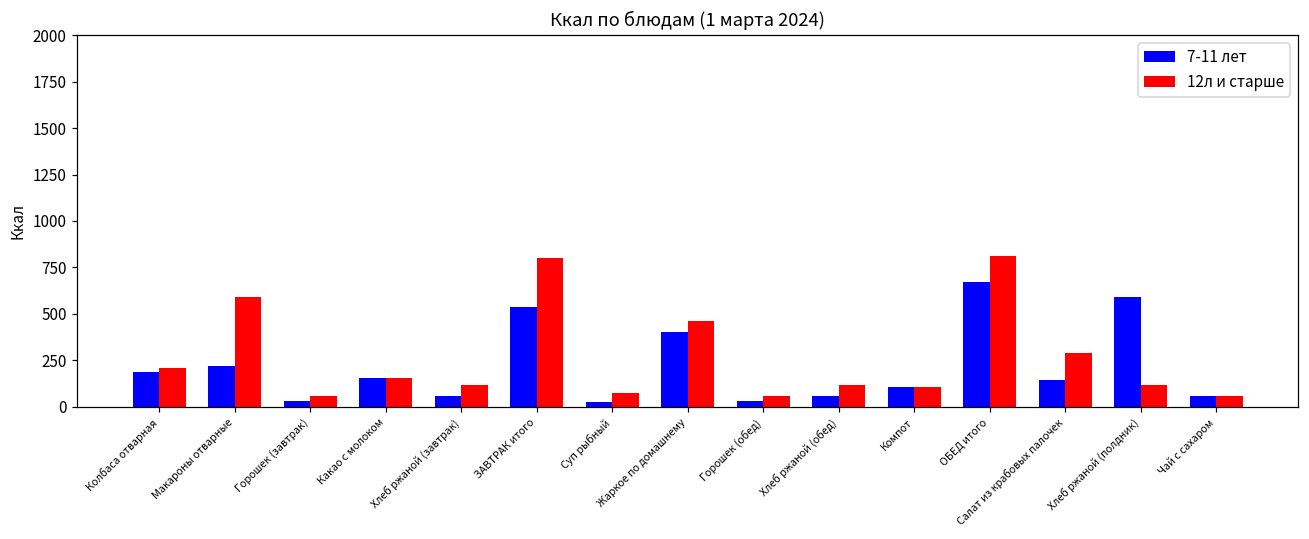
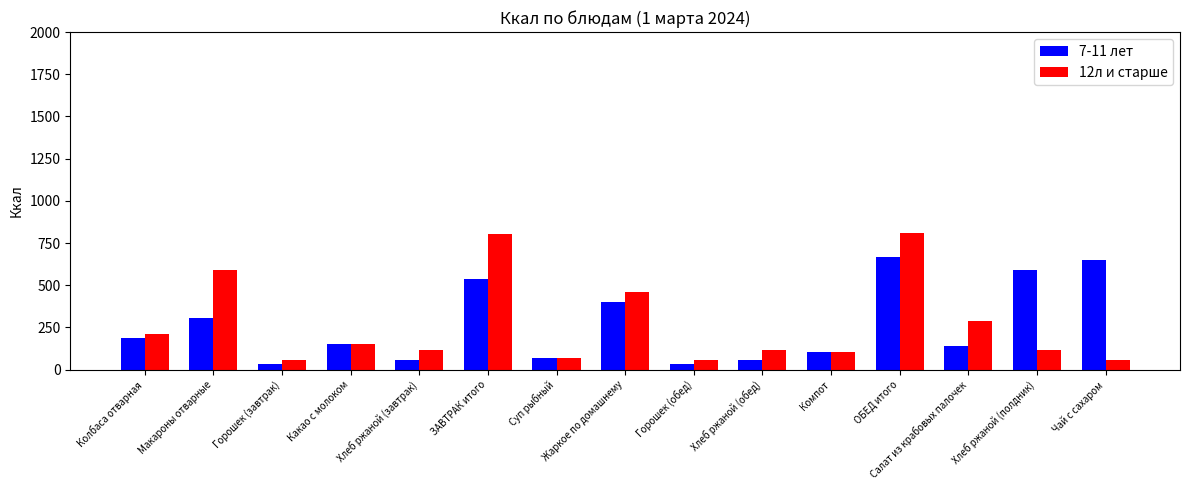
7-11 лет, Макароны отварные: 220 -> 300
7-11 лет, Суп рыбный: 20 -> 70
7-11 лет, Чай с сахаром: 60 -> 650
